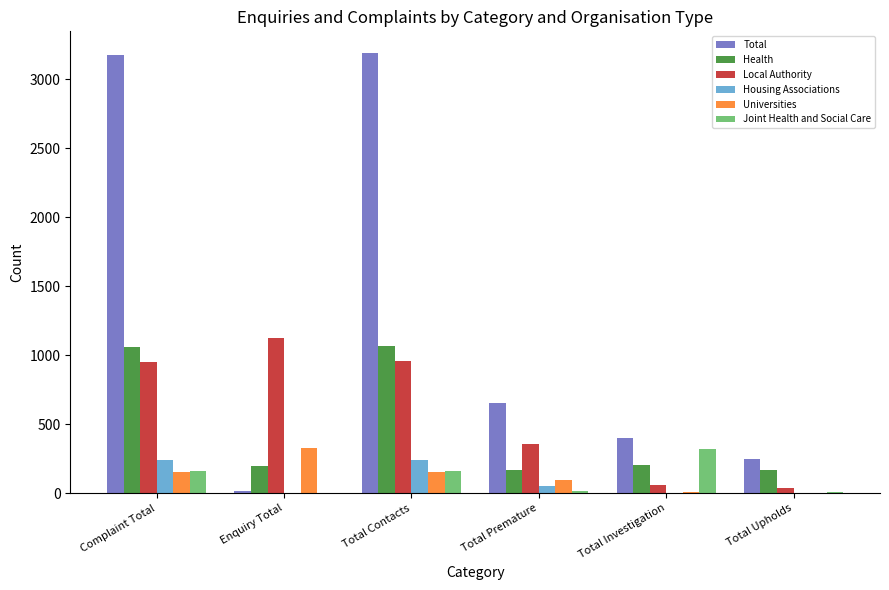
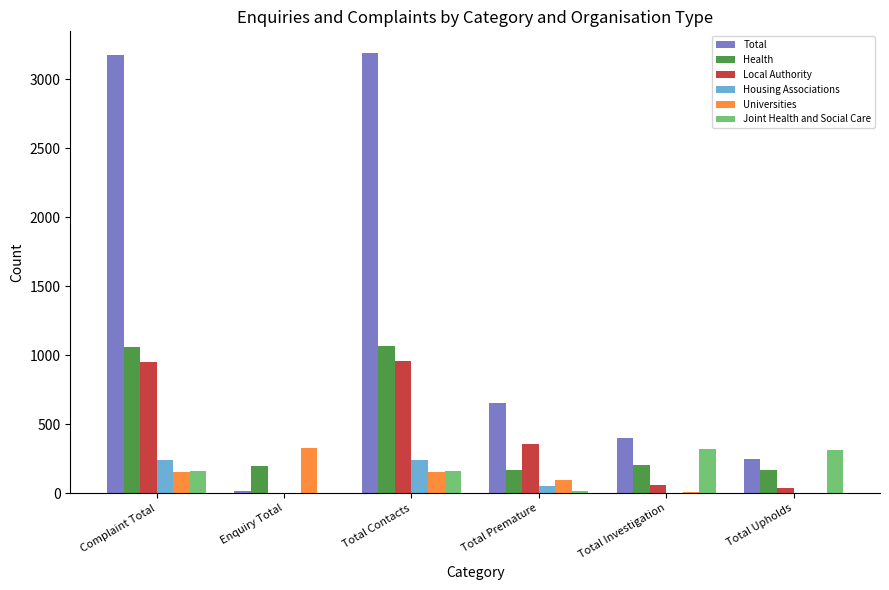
Local Authority, Enquiry Total: 1130 -> 0
Joint Health and Social Care, Total Upholds: 10 -> 310
